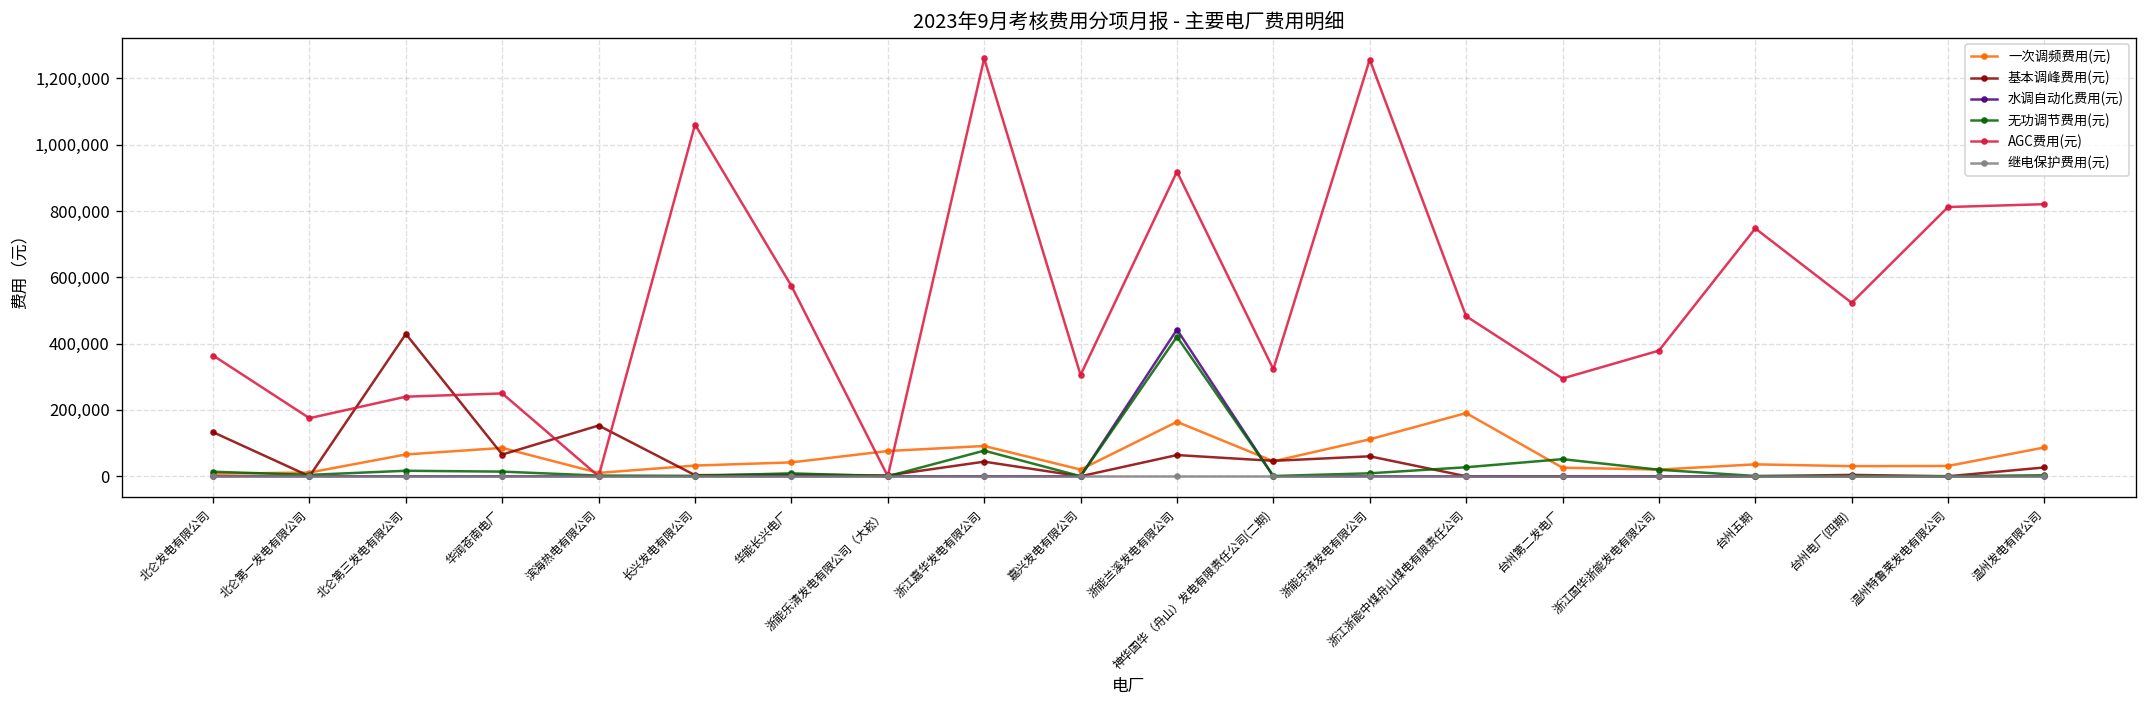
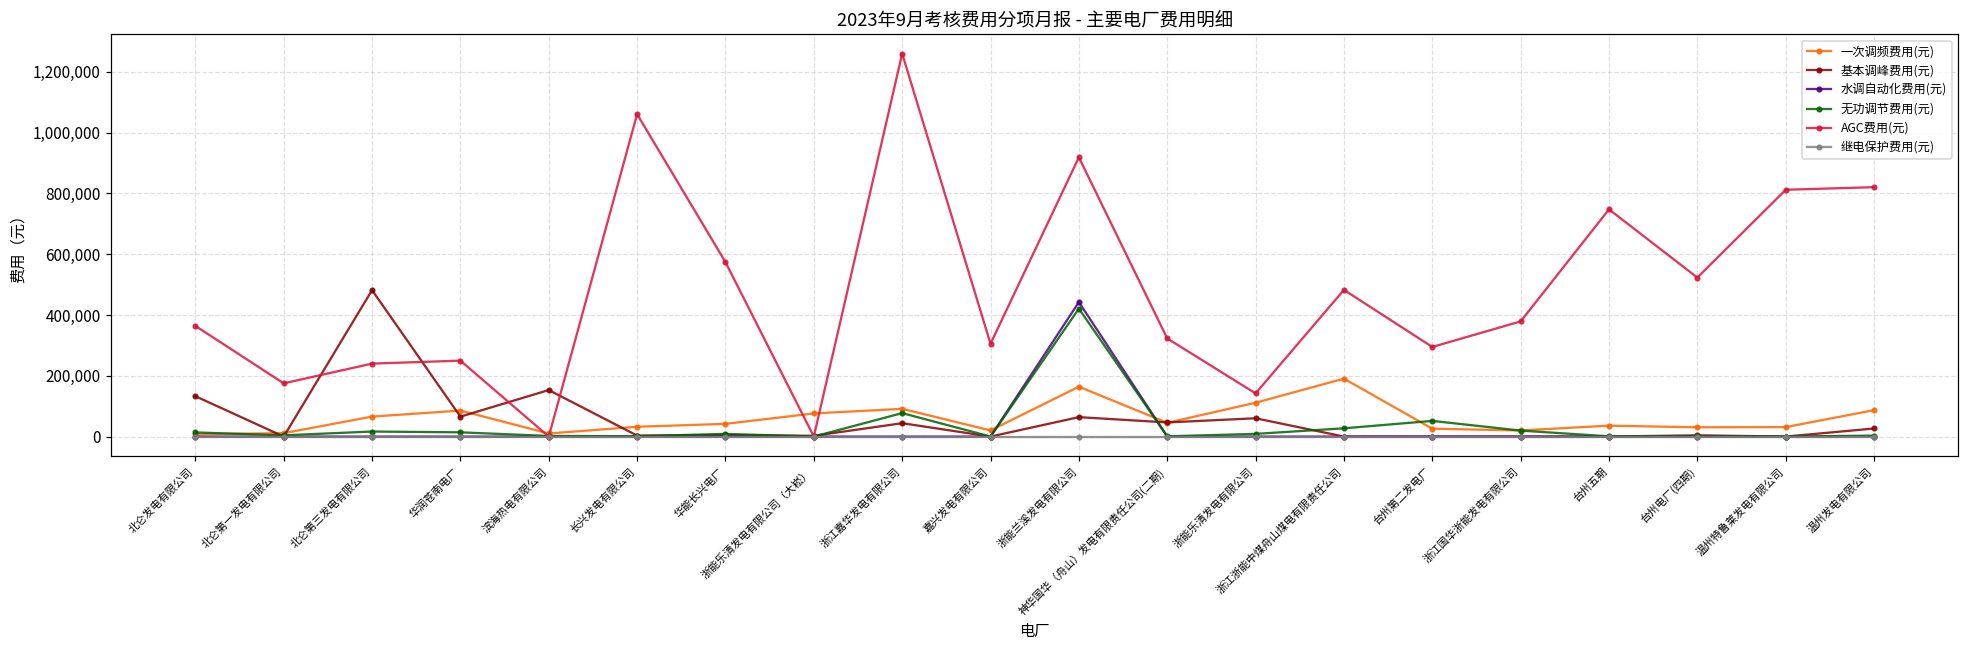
基本调峰费用(元), 北仑第三发电有限公司: 430,000 -> 480,000
AGC费用(元), 浙能乐清发电有限公司: 1,260,000 -> 140,000
